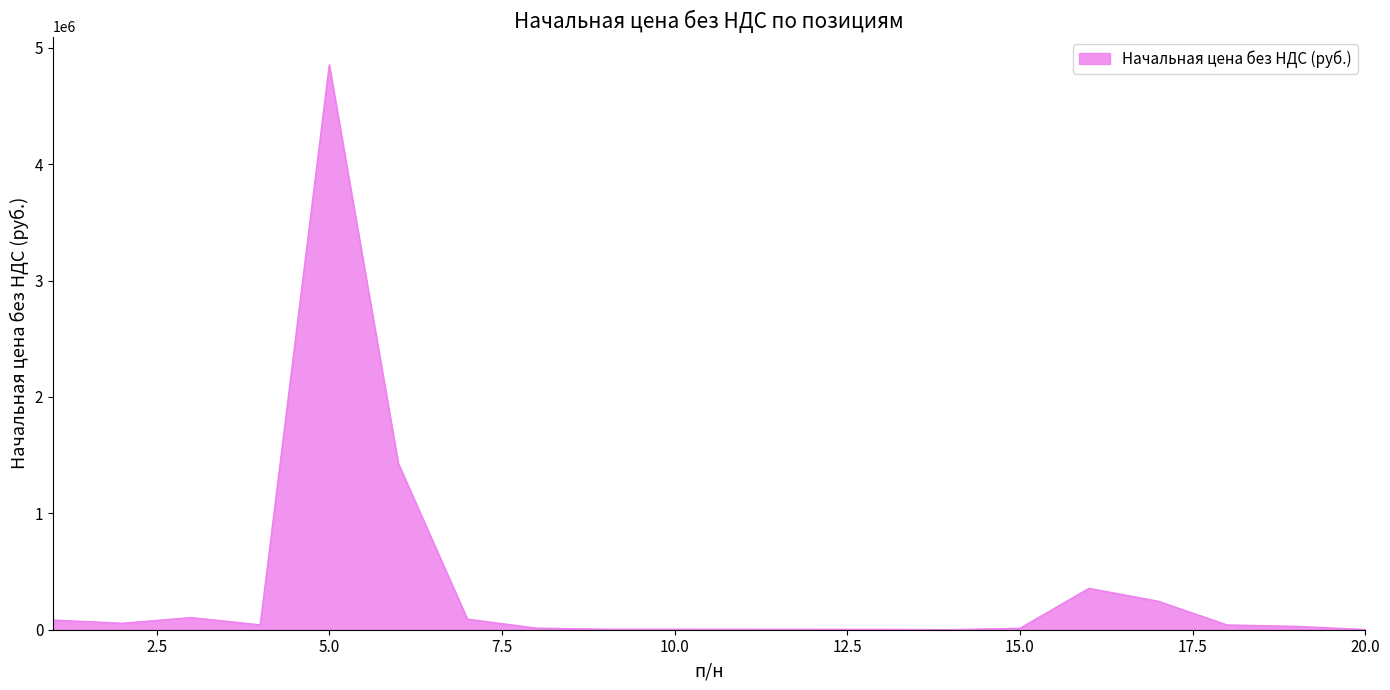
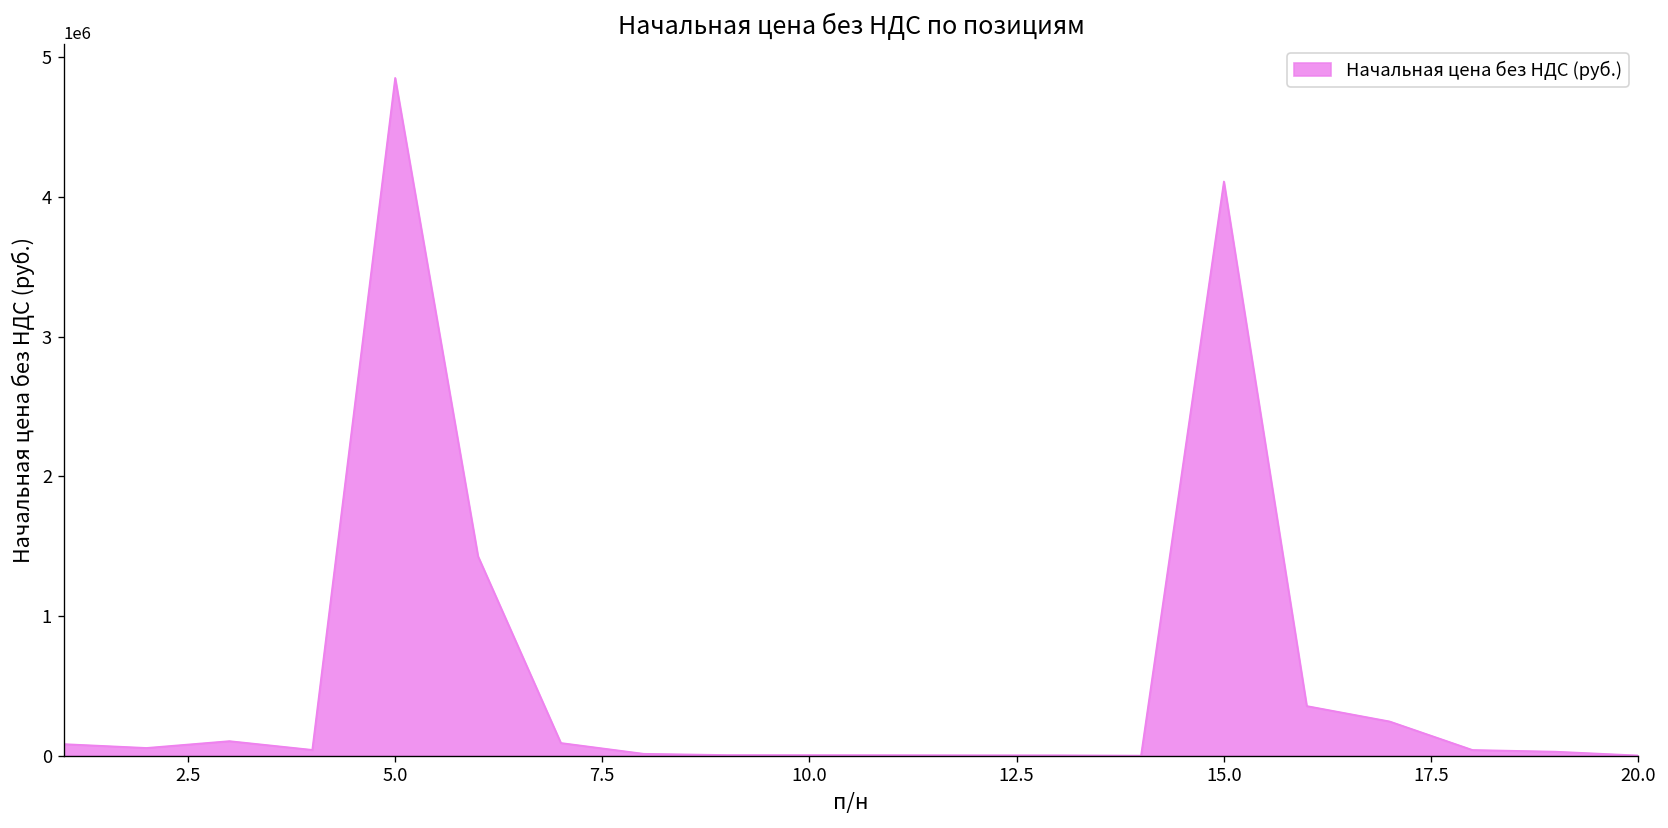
15.0: 10000 -> 4110000
